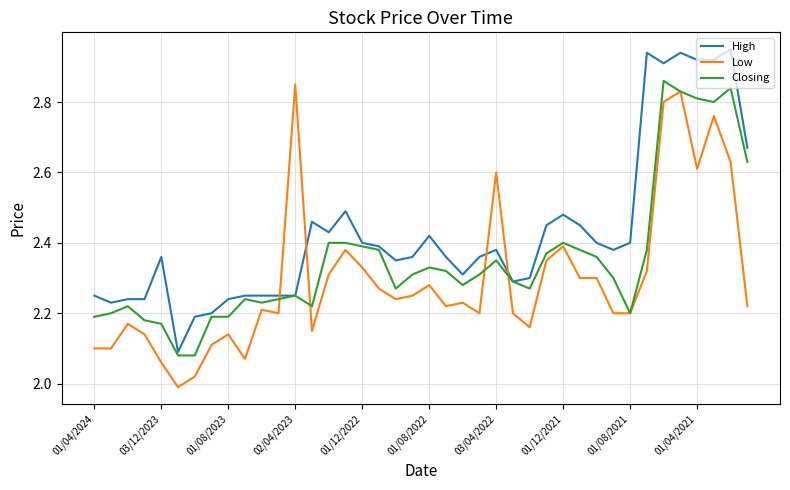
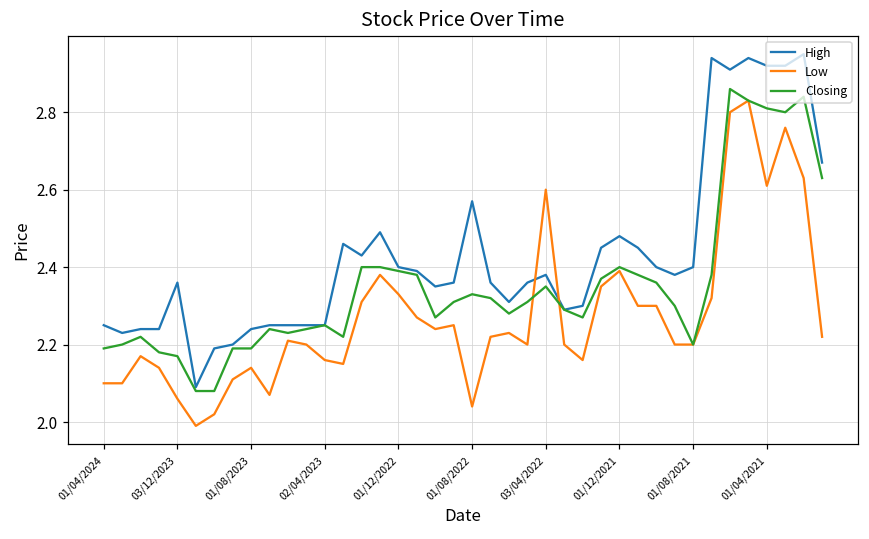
Low, 02/04/2023: 2.85 -> 2.16
High, 01/08/2022: 2.42 -> 2.57
Low, 01/08/2022: 2.28 -> 2.04
